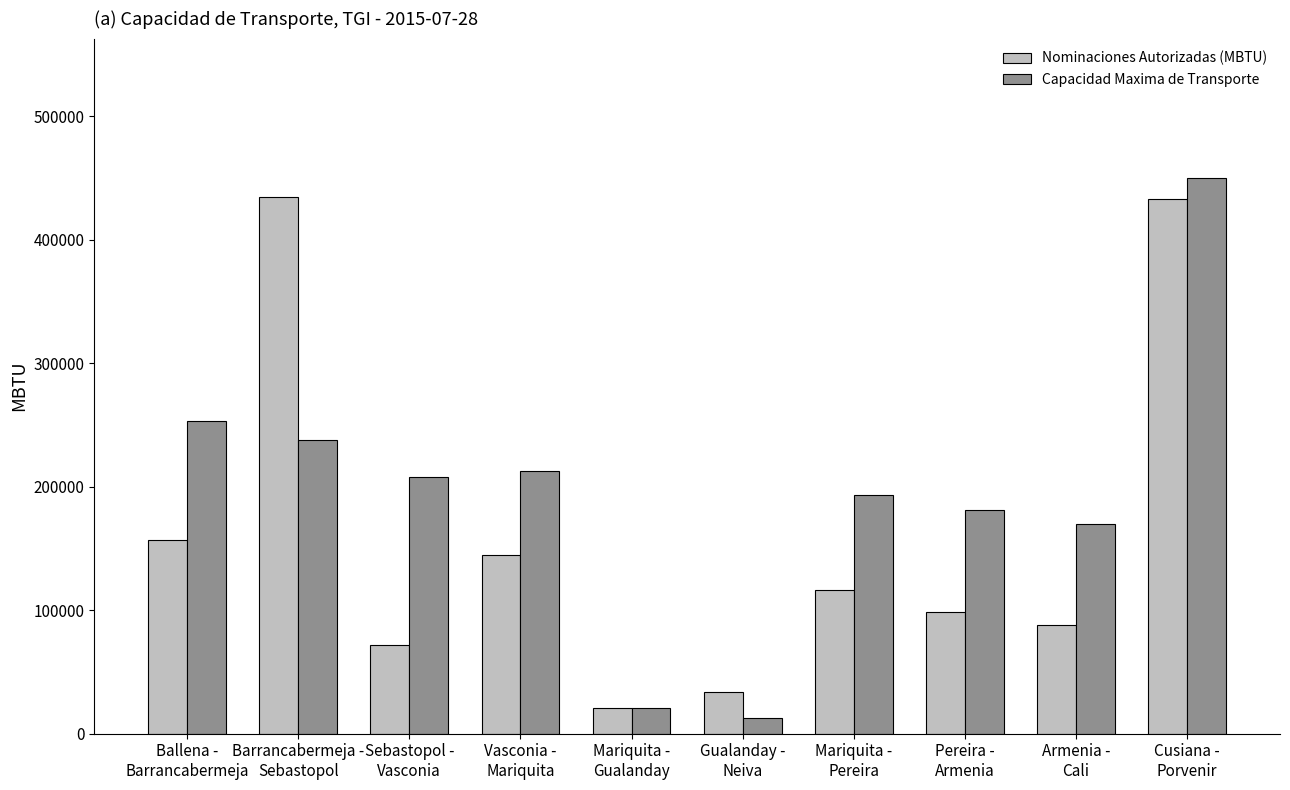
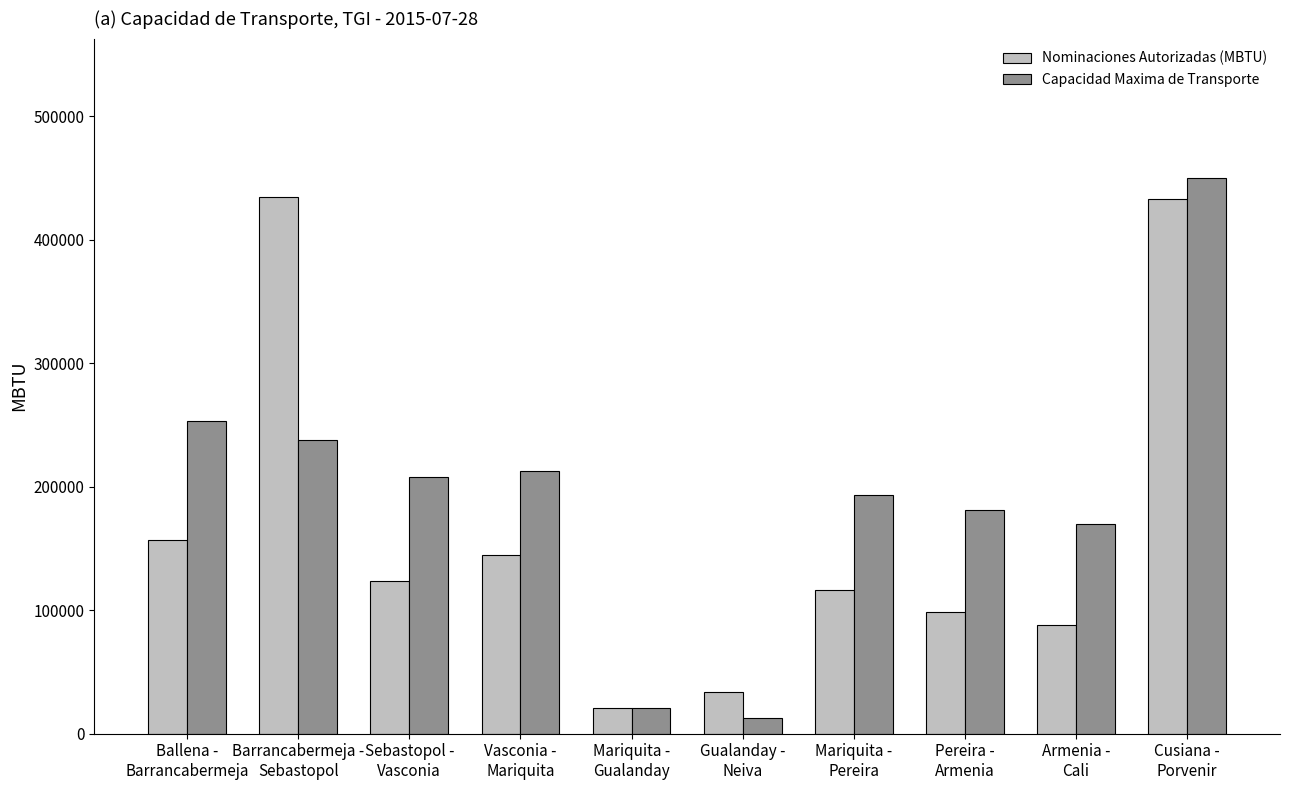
Nominaciones Autorizadas (MBTU), Sebastopol - Vasconia: 71000 -> 124000
